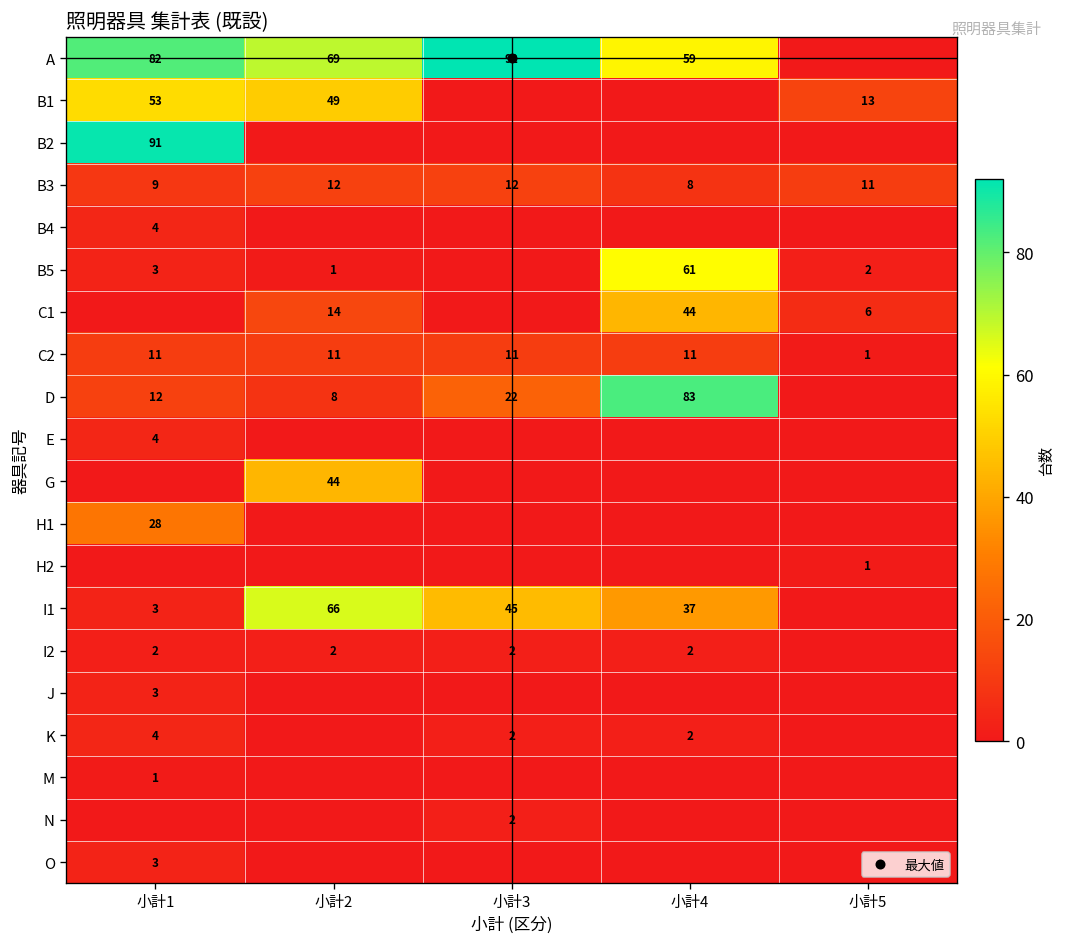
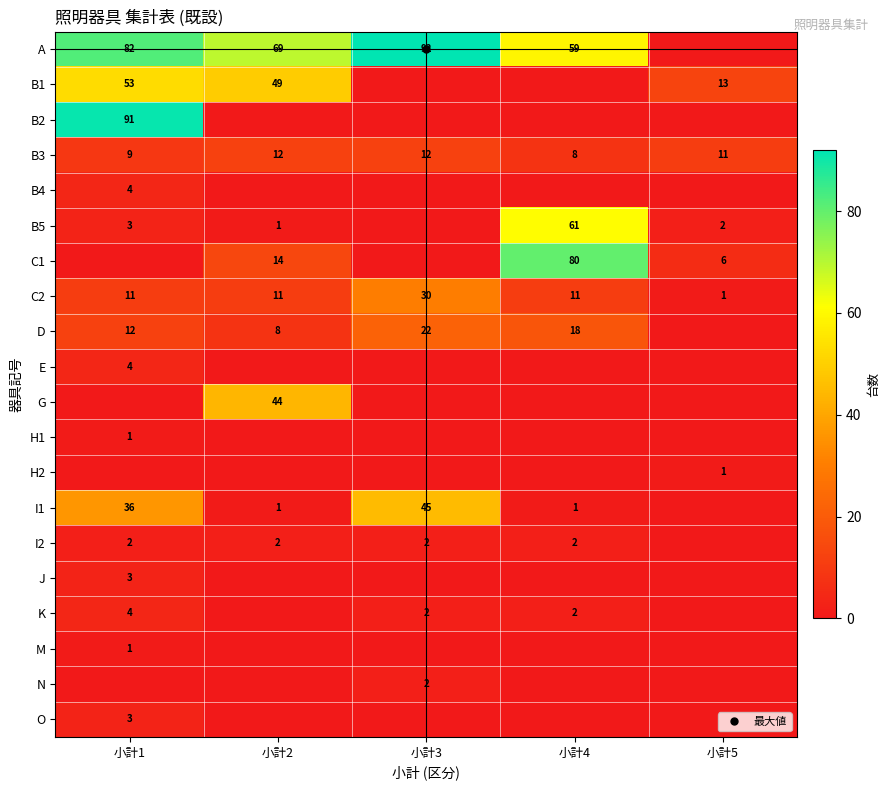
C1, 小計4: 44 -> 80
C2, 小計3: 11 -> 30
D, 小計4: 83 -> 18
H1, 小計1: 28 -> 1
I1, 小計1: 3 -> 36
I1, 小計2: 66 -> 1
I1, 小計4: 37 -> 1
